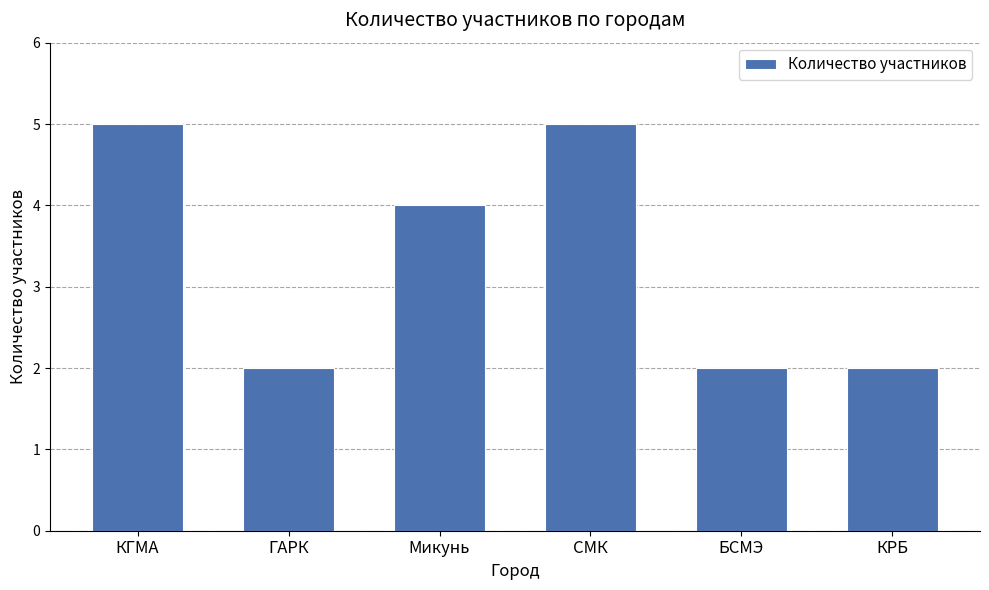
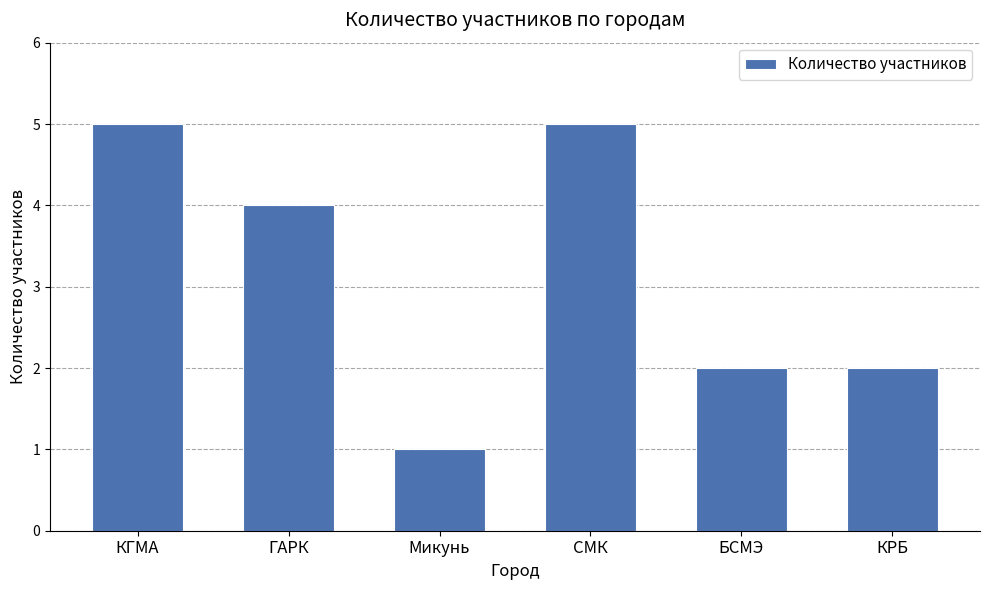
ГАРК: 2 -> 4
Микунь: 4 -> 1
